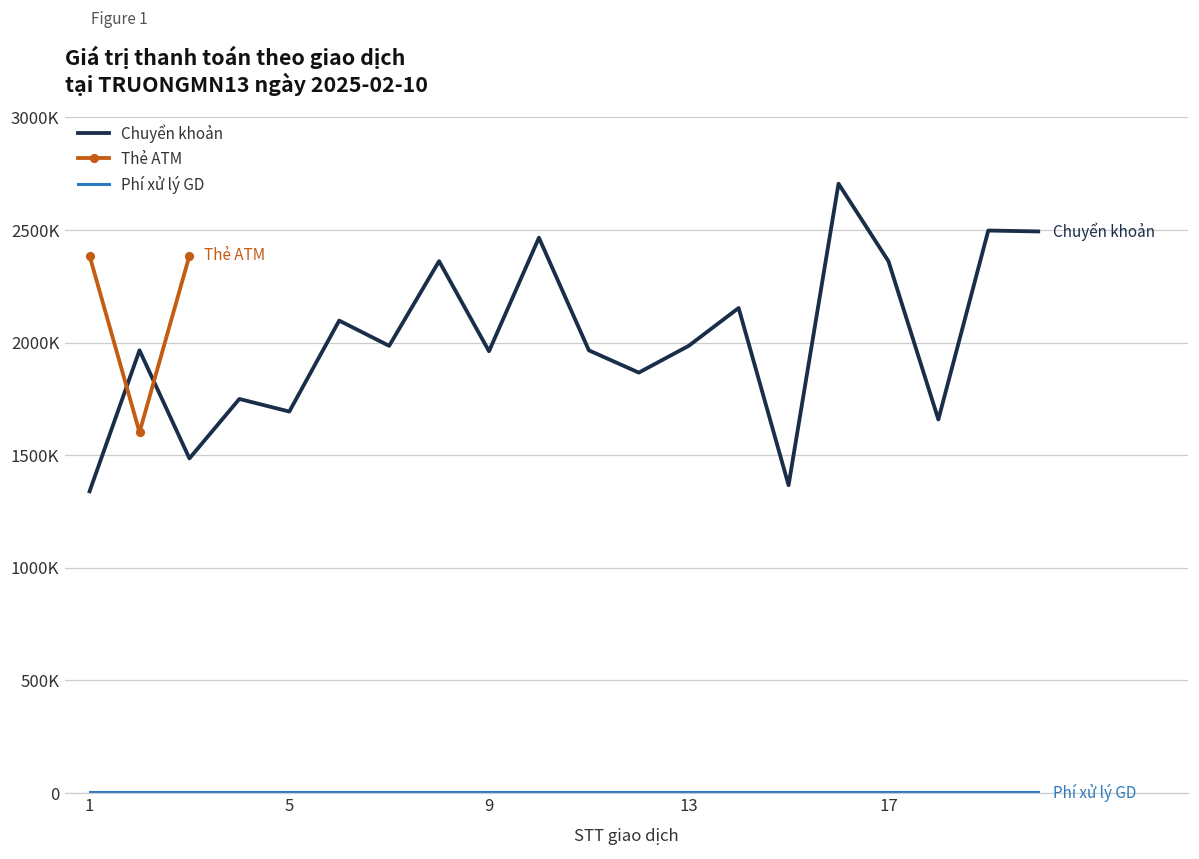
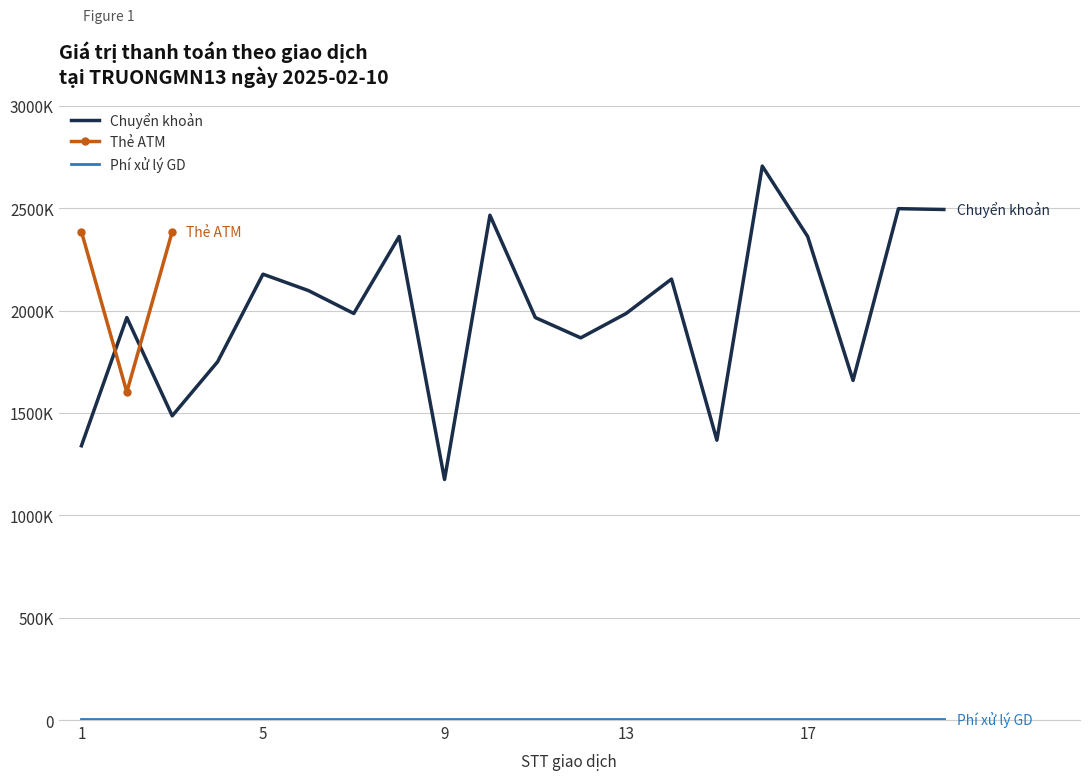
Chuyển khoản, 5: 1690000 -> 2180000
Chuyển khoản, 9: 1960000 -> 1180000
